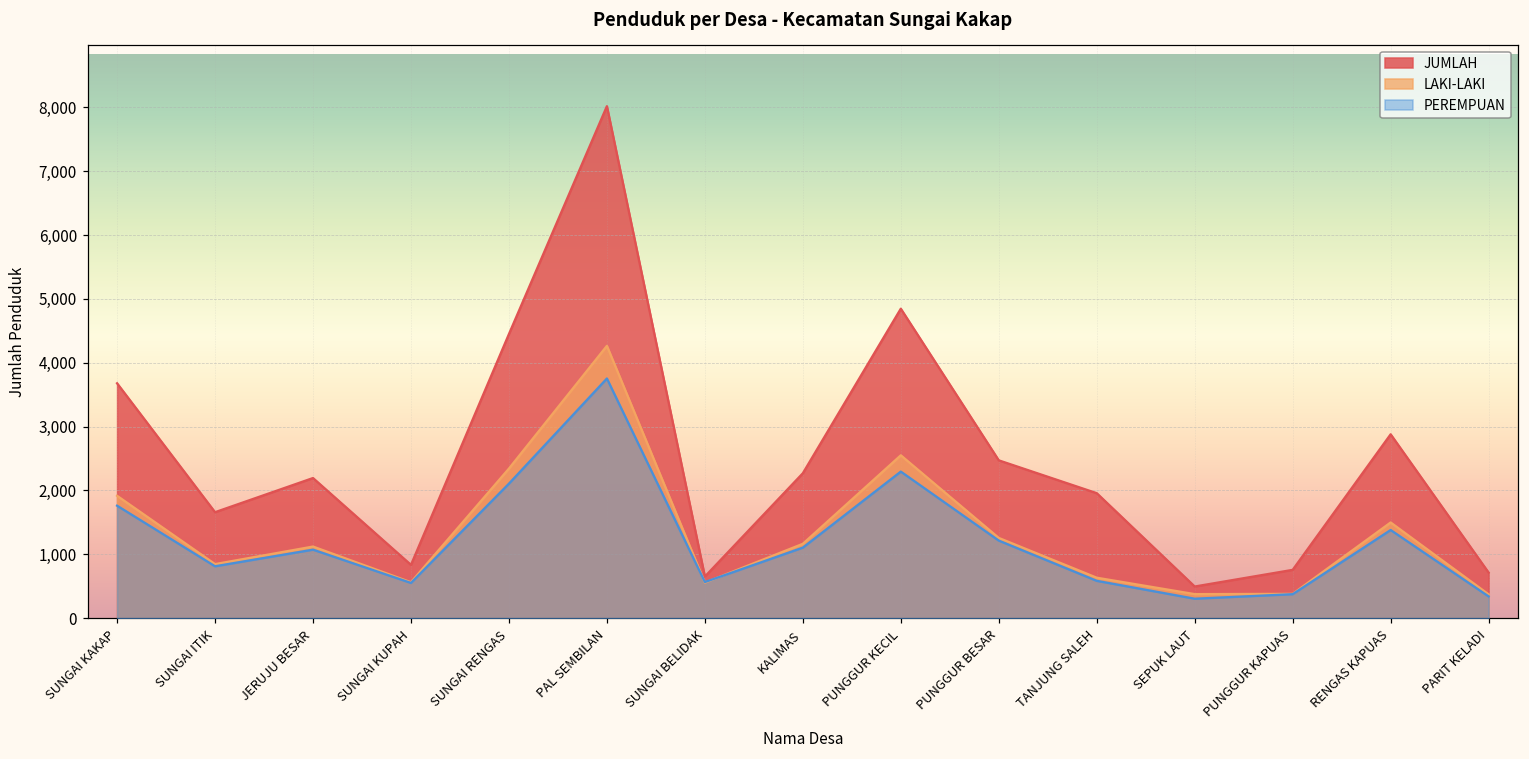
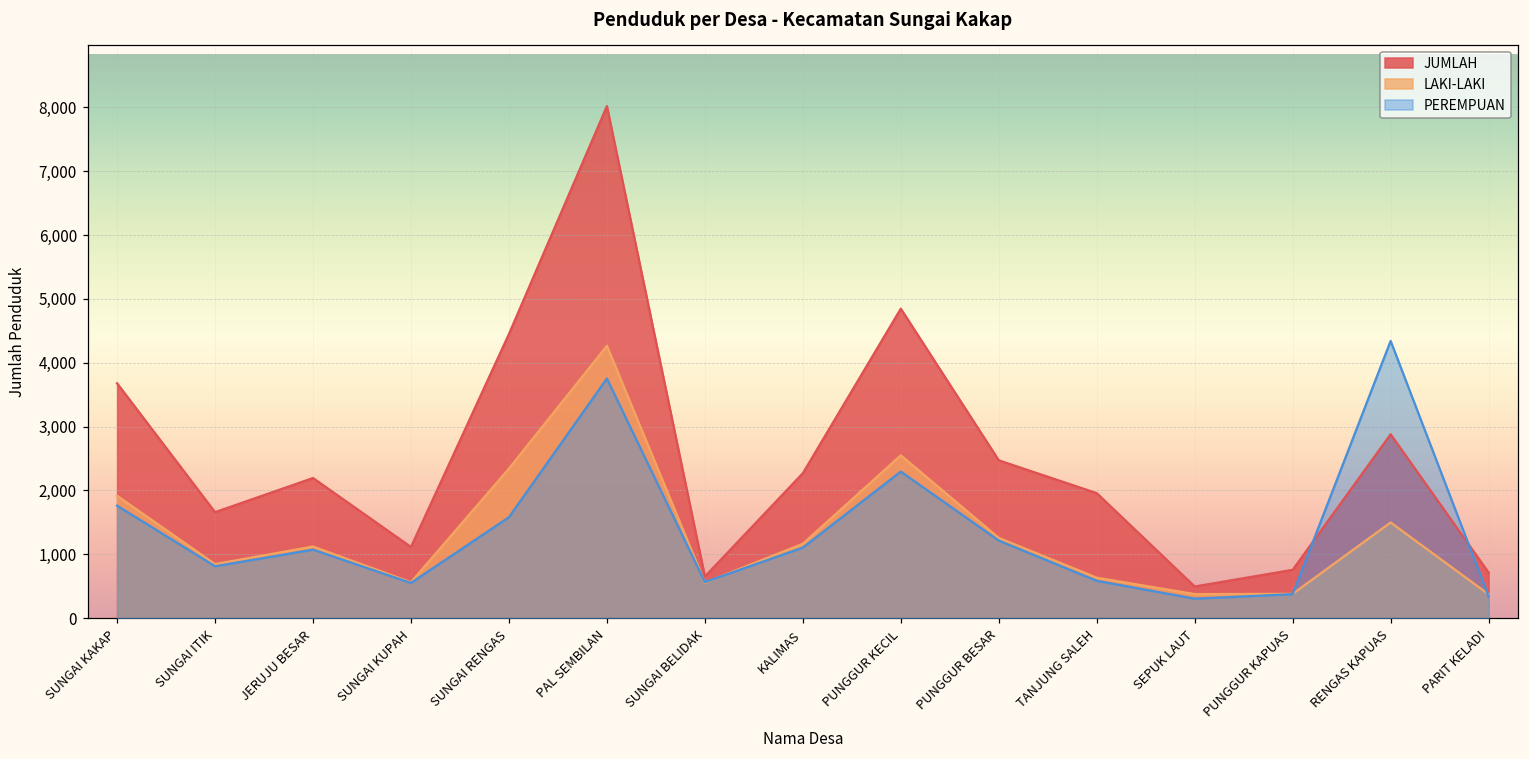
JUMLAH, SUNGAI KUPAH: 800 -> 1,100
PEREMPUAN, SUNGAI RENGAS: 2,100 -> 1,600
PEREMPUAN, RENGAS KAPUAS: 1,400 -> 4,300
